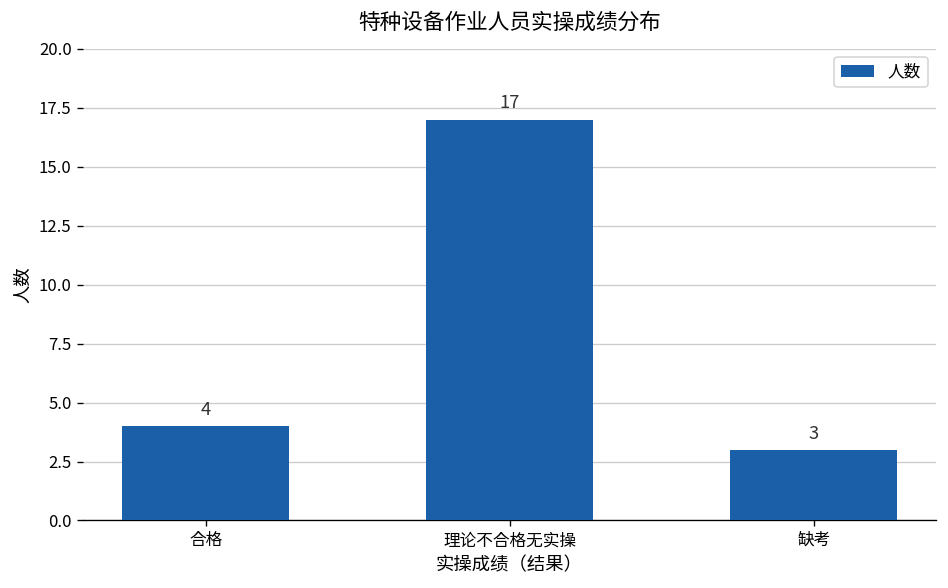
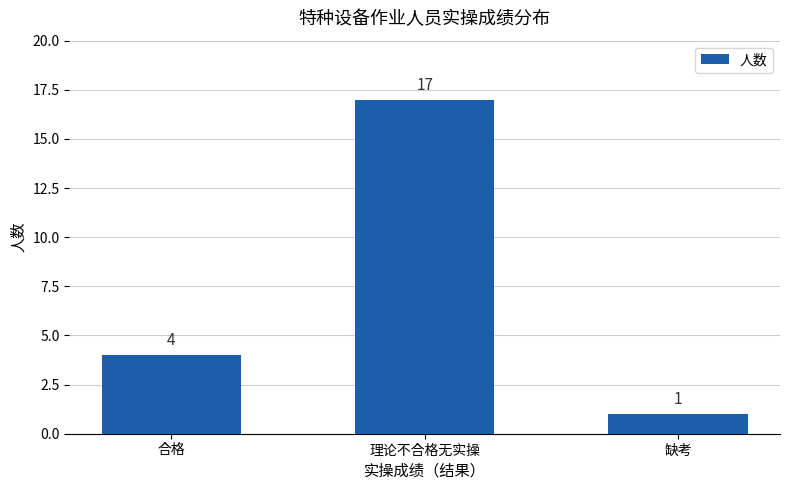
缺考: 3 -> 1
